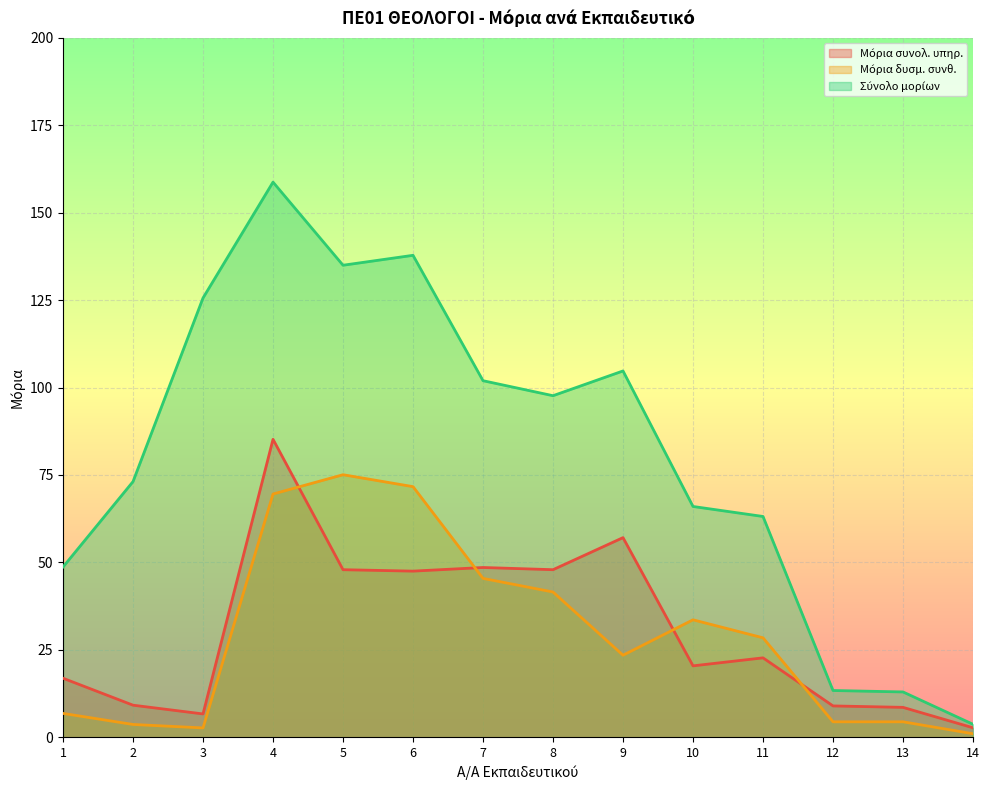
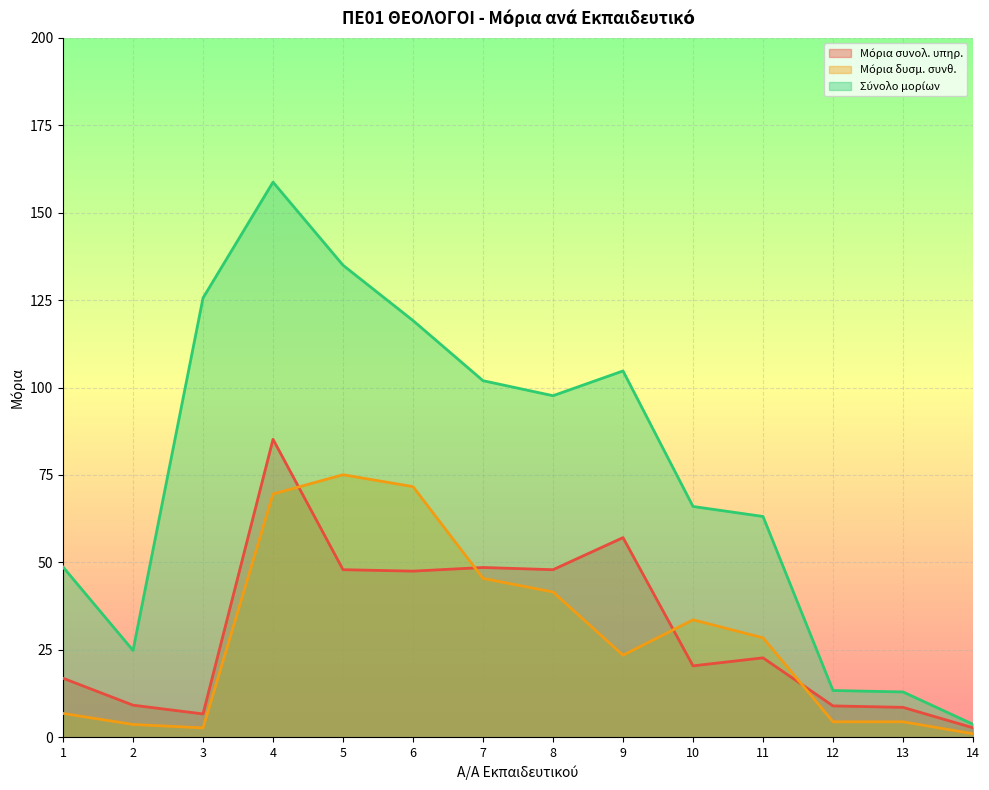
Σύνολο μορίων, 2: 73 -> 25
Σύνολο μορίων, 6: 138 -> 119
